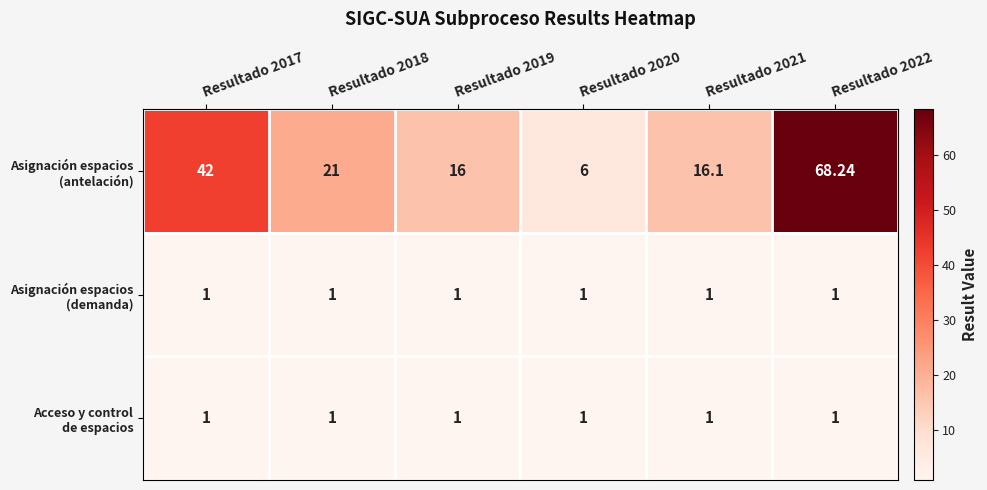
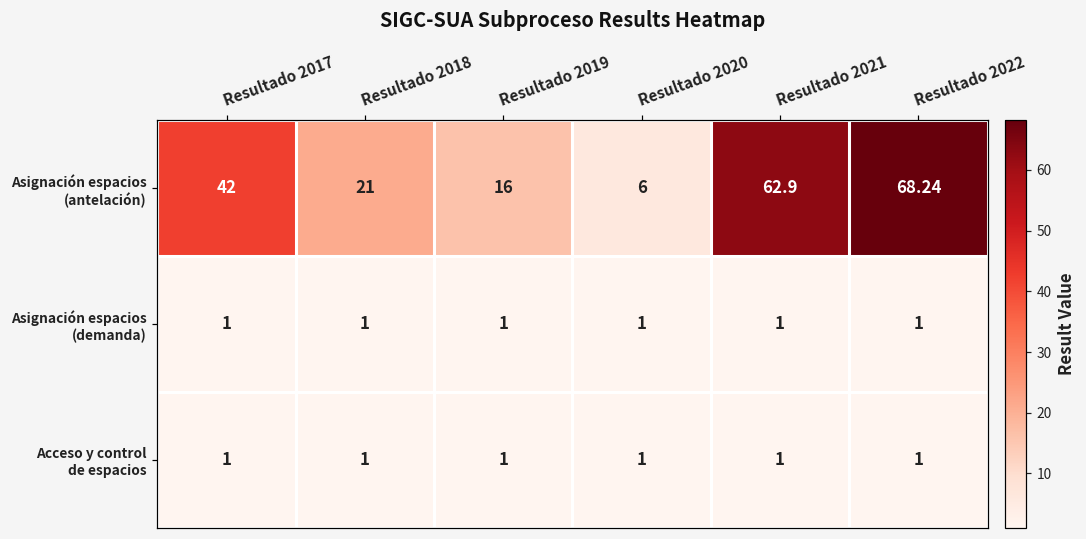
Asignación espacios (antelación), Resultado 2021: 16.1 -> 62.9
